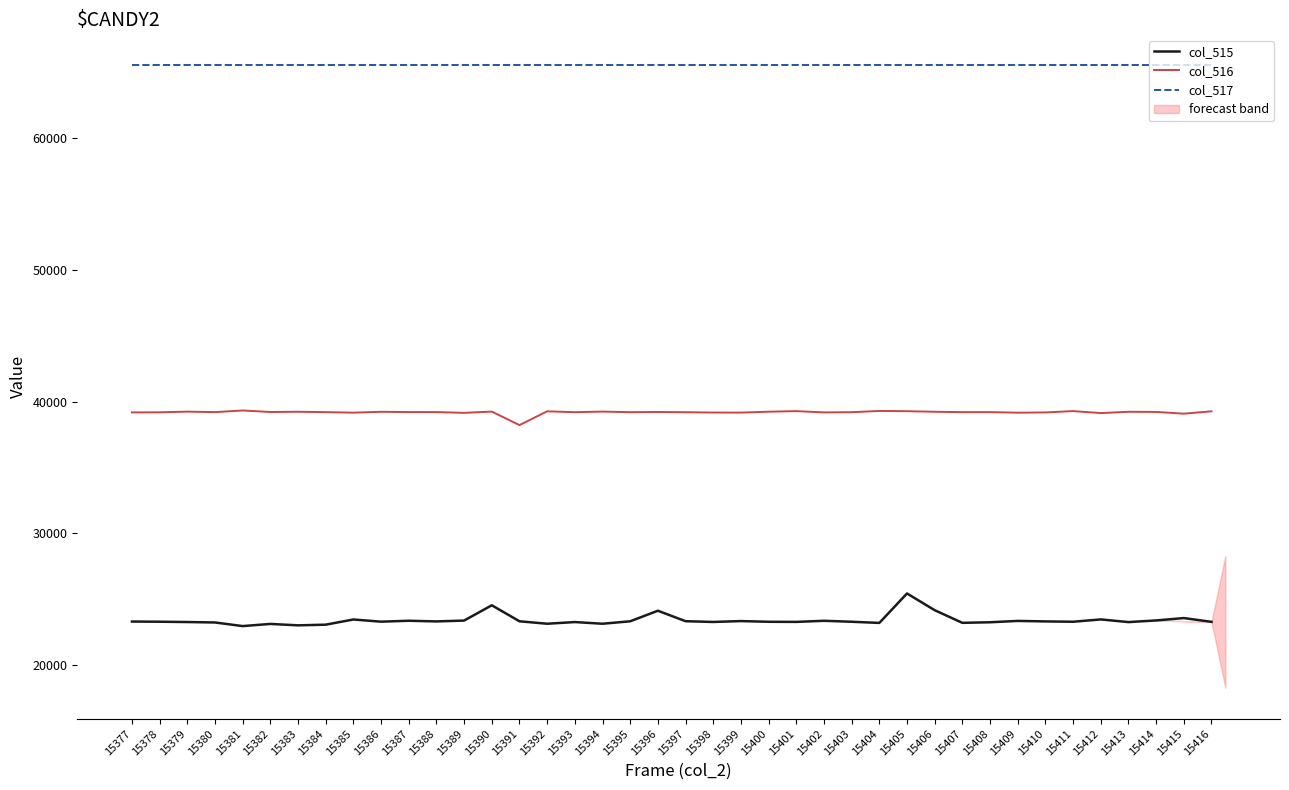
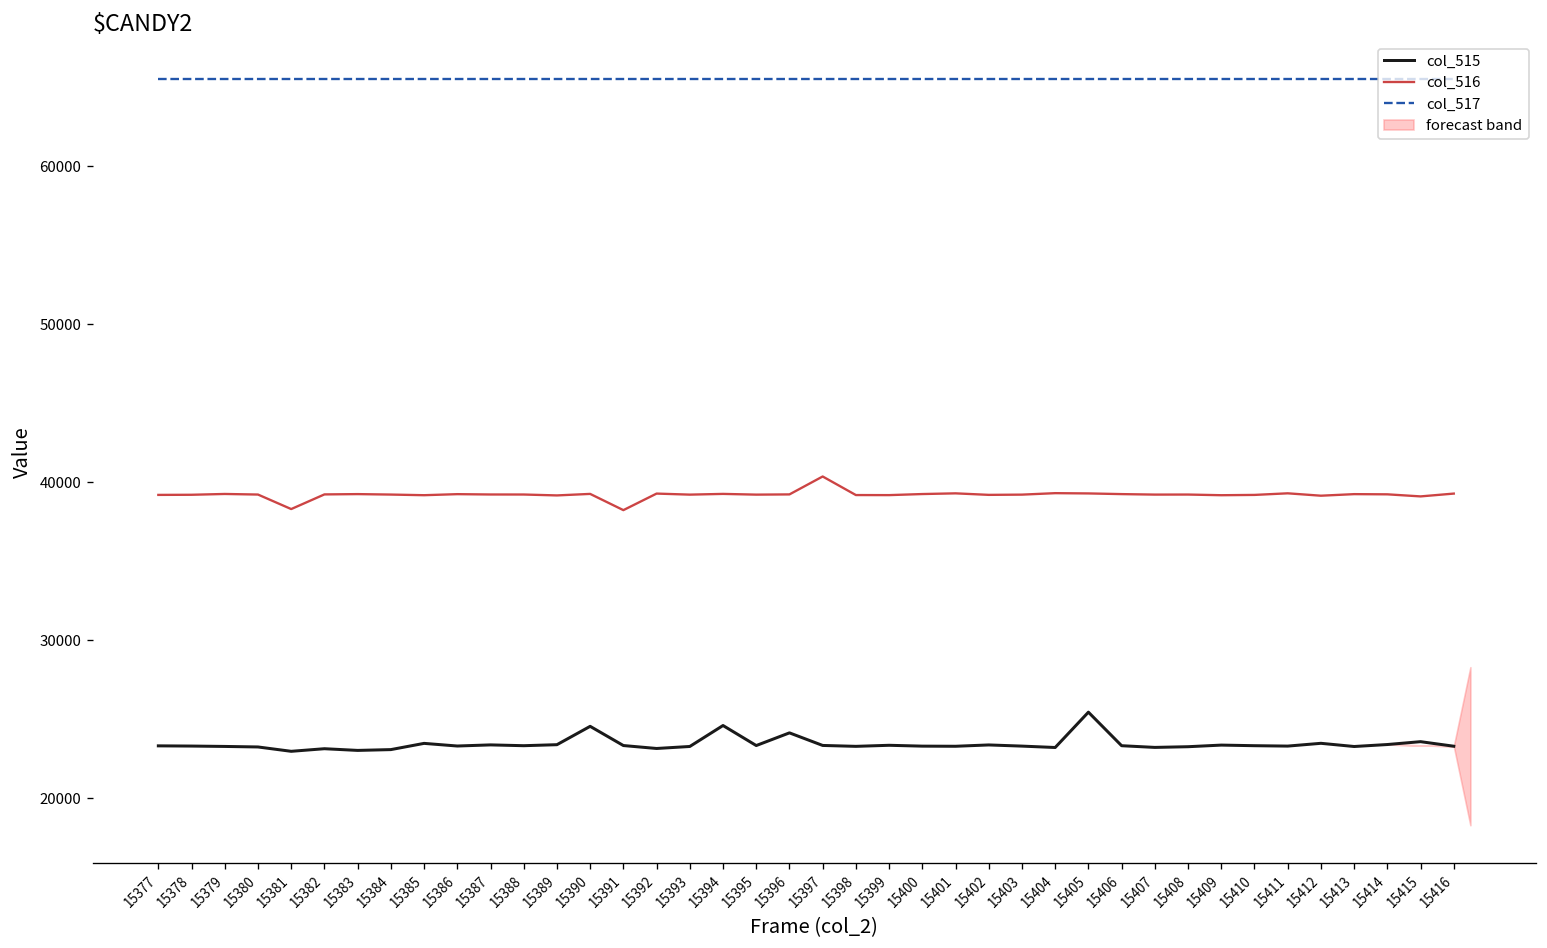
col_516, 15381: 39300 -> 38300
col_515, 15394: 23100 -> 24600
col_516, 15397: 39200 -> 40400
col_515, 15406: 24200 -> 23300
